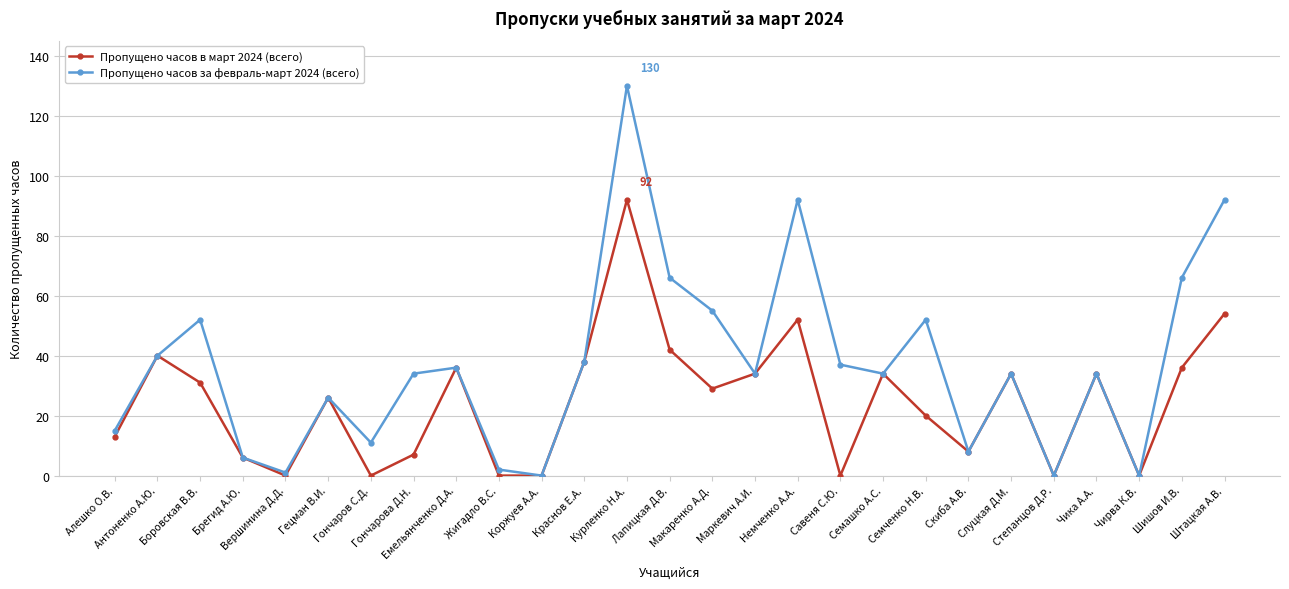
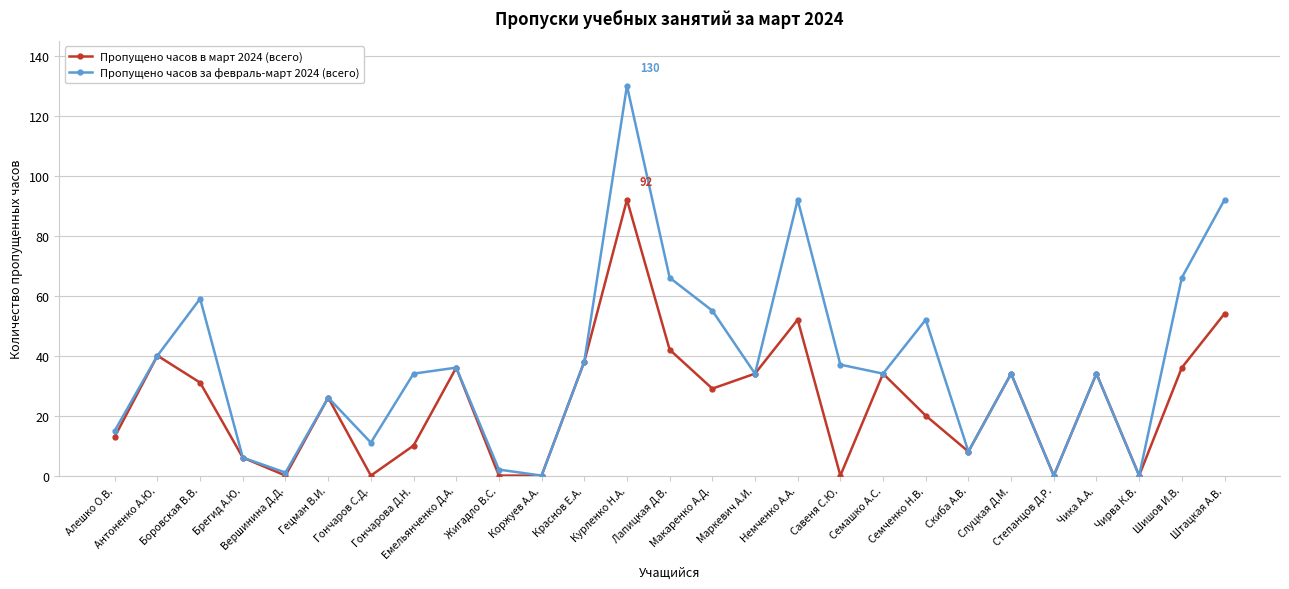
Пропущено часов за февраль-март 2024 (всего), Боровская В.В.: 52 -> 59
Пропущено часов в март 2024 (всего), Гончарова Д.Н.: 7 -> 10
